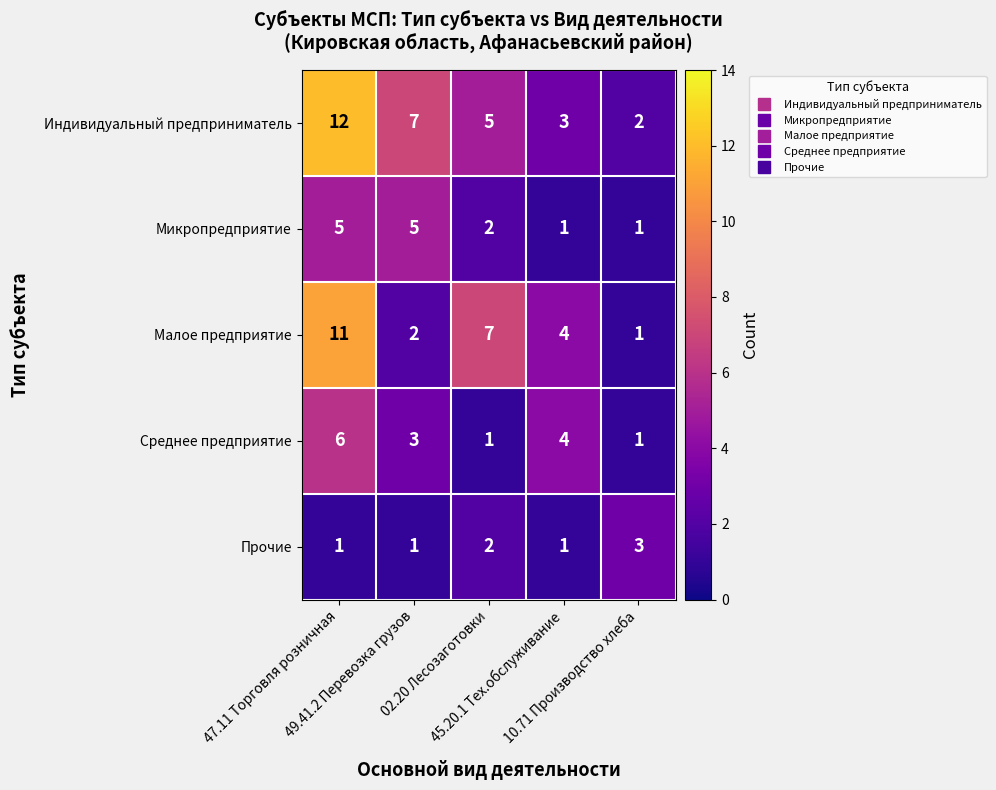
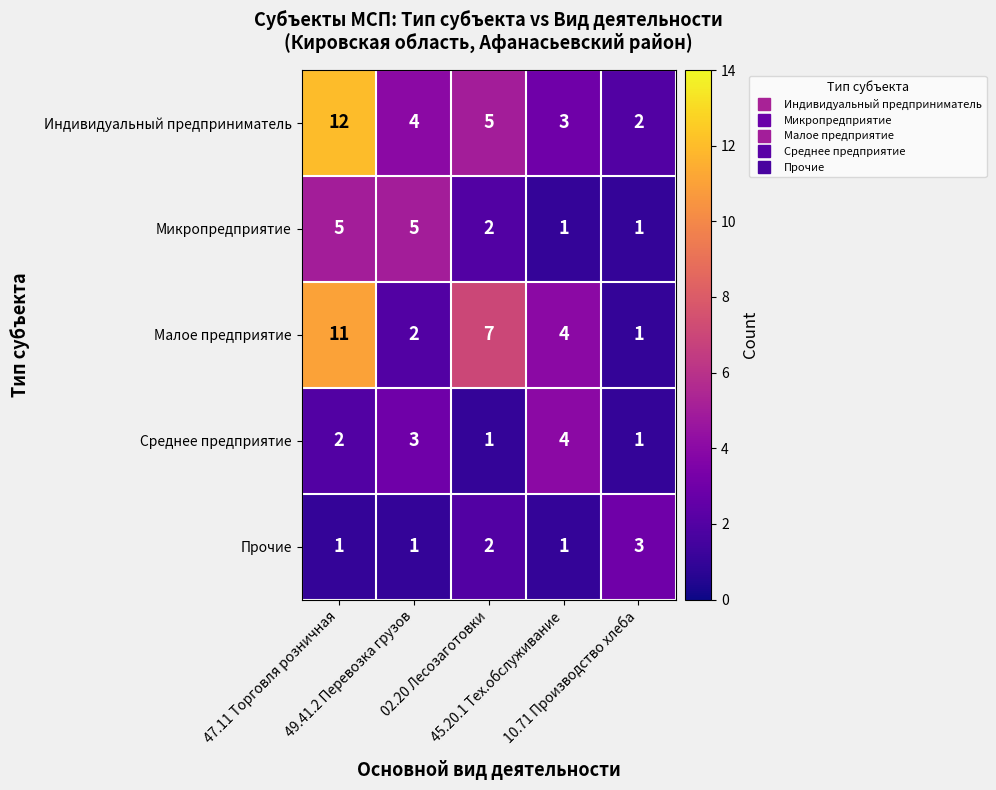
Индивидуальный предприниматель, 49.41.2 Перевозка грузов: 7 -> 4
Среднее предприятие, 47.11 Торговля розничная: 6 -> 2
